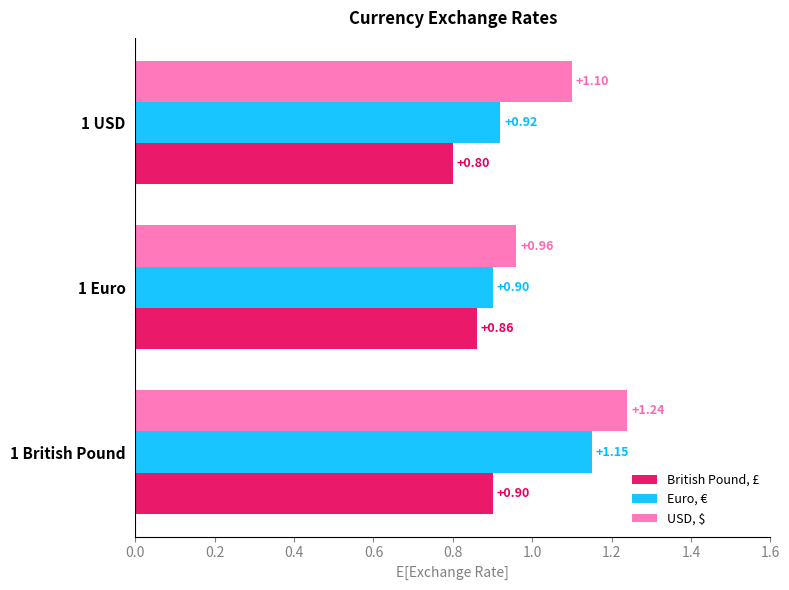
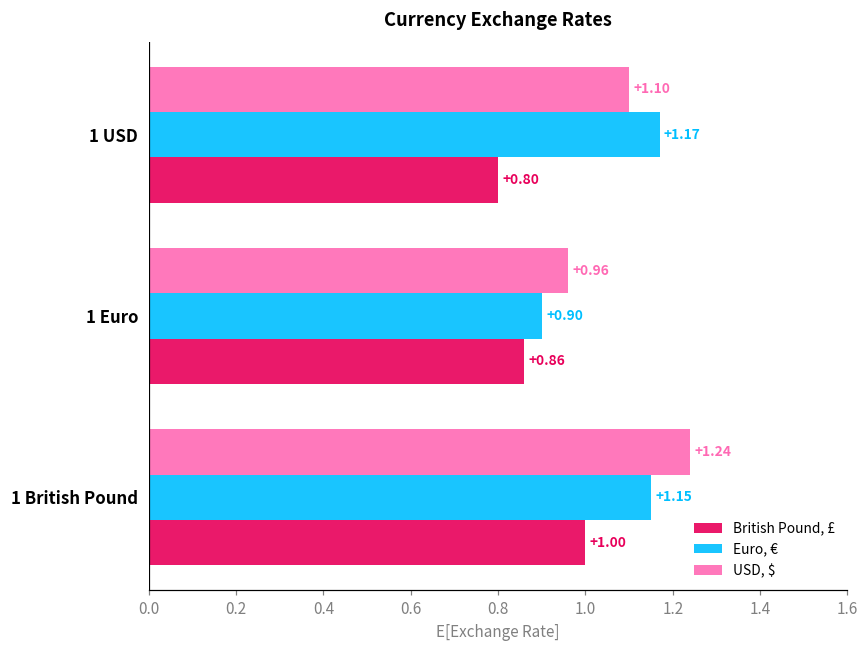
Euro, €, 1 USD: +0.92 -> +1.17
British Pound, £, 1 British Pound: +0.90 -> +1.00
